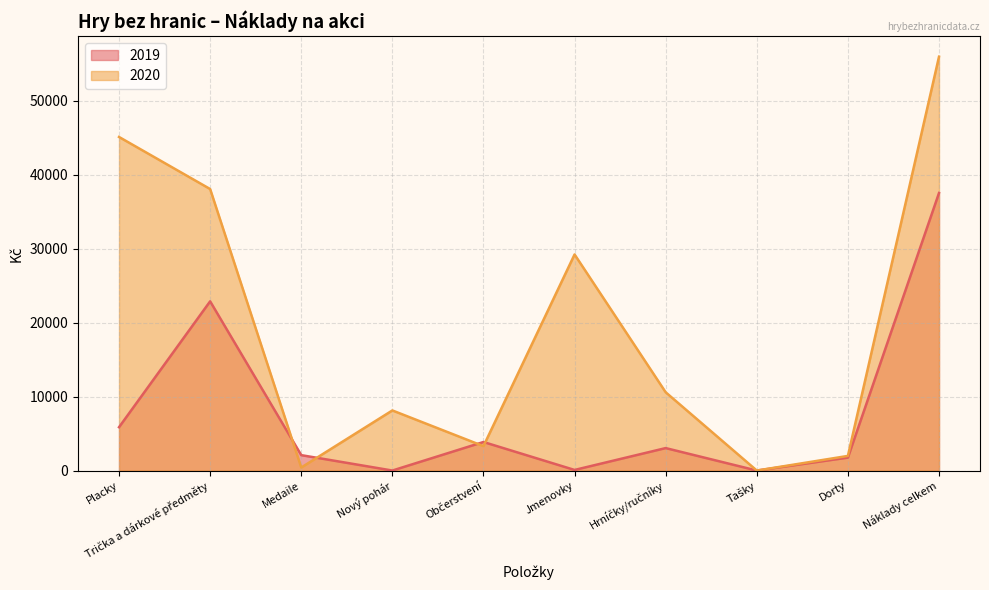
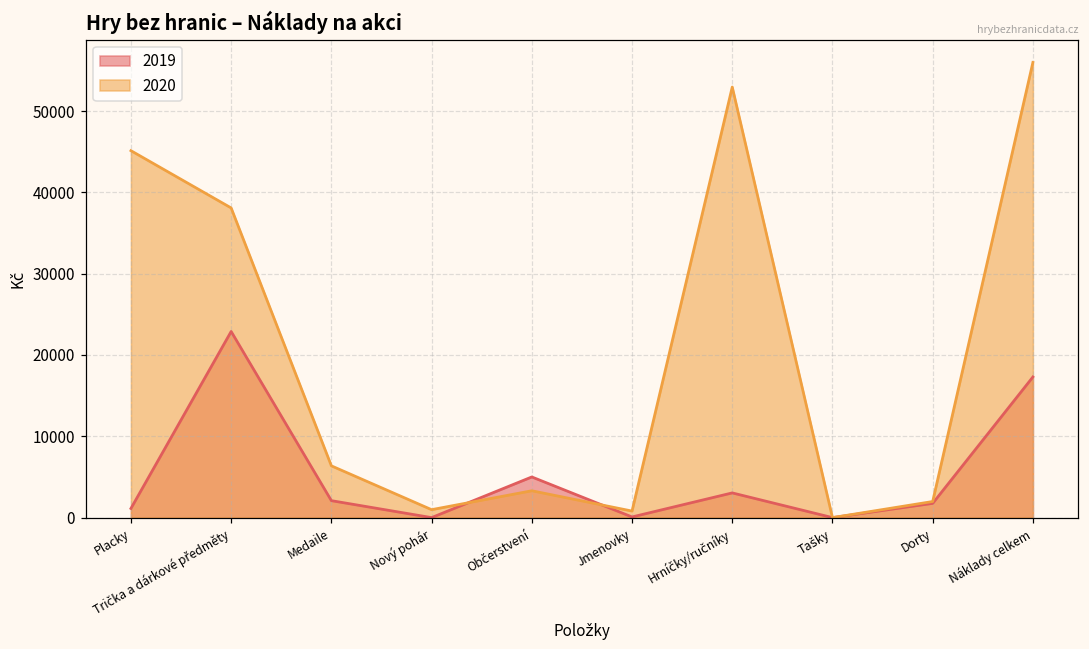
2019, Placky: 6000 -> 1000
2020, Medaile: 0 -> 6000
2020, Nový pohár: 8000 -> 1000
2019, Občerstvení: 4000 -> 5000
2020, Jmenovky: 29000 -> 1000
2020, Hrníčky/ručníky: 11000 -> 53000
2019, Náklady celkem: 38000 -> 17000
